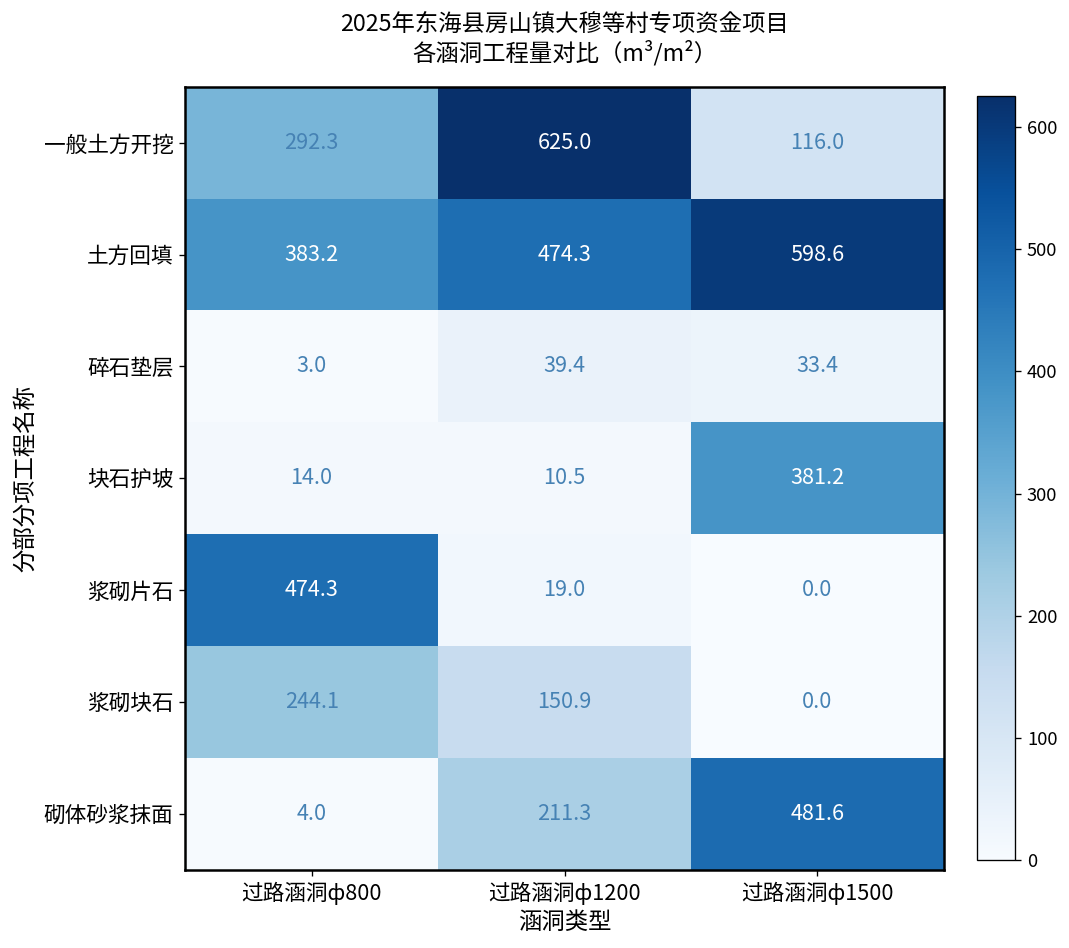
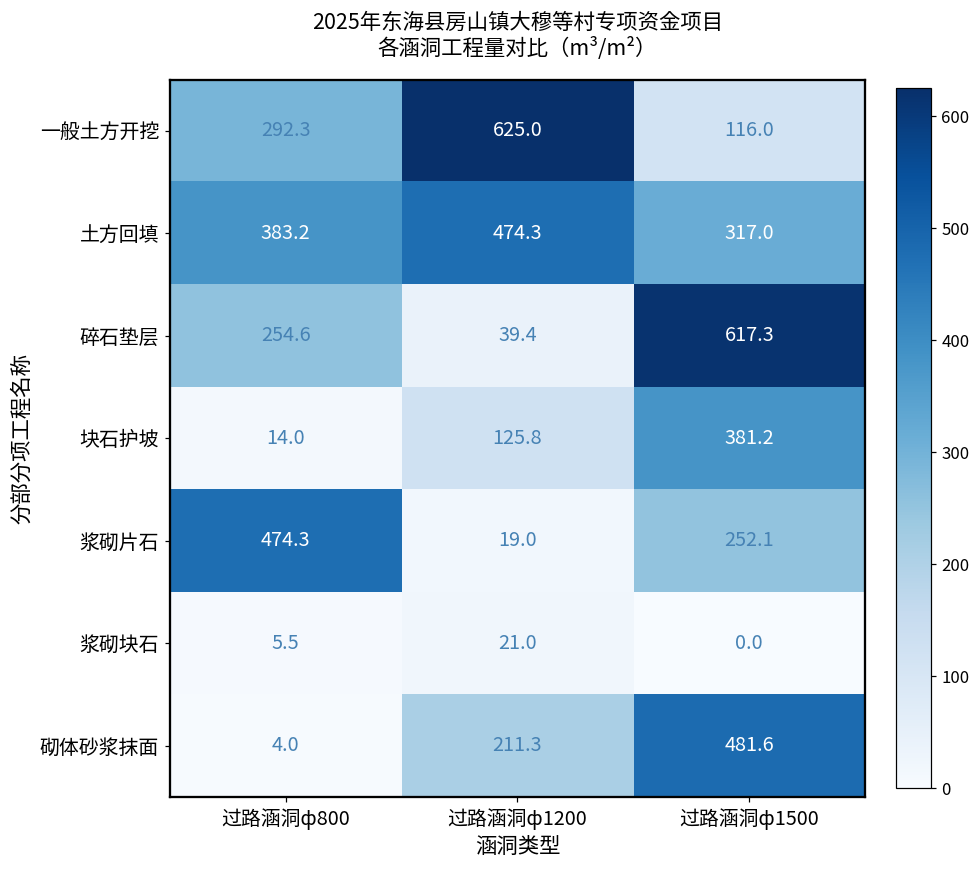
土方回填, 过路涵洞ф1500: 598.6 -> 317.0
碎石垫层, 过路涵洞ф800: 3.0 -> 254.6
碎石垫层, 过路涵洞ф1500: 33.4 -> 617.3
块石护坡, 过路涵洞ф1200: 10.5 -> 125.8
浆砌片石, 过路涵洞ф1500: 0.0 -> 252.1
浆砌块石, 过路涵洞ф800: 244.1 -> 5.5
浆砌块石, 过路涵洞ф1200: 150.9 -> 21.0
